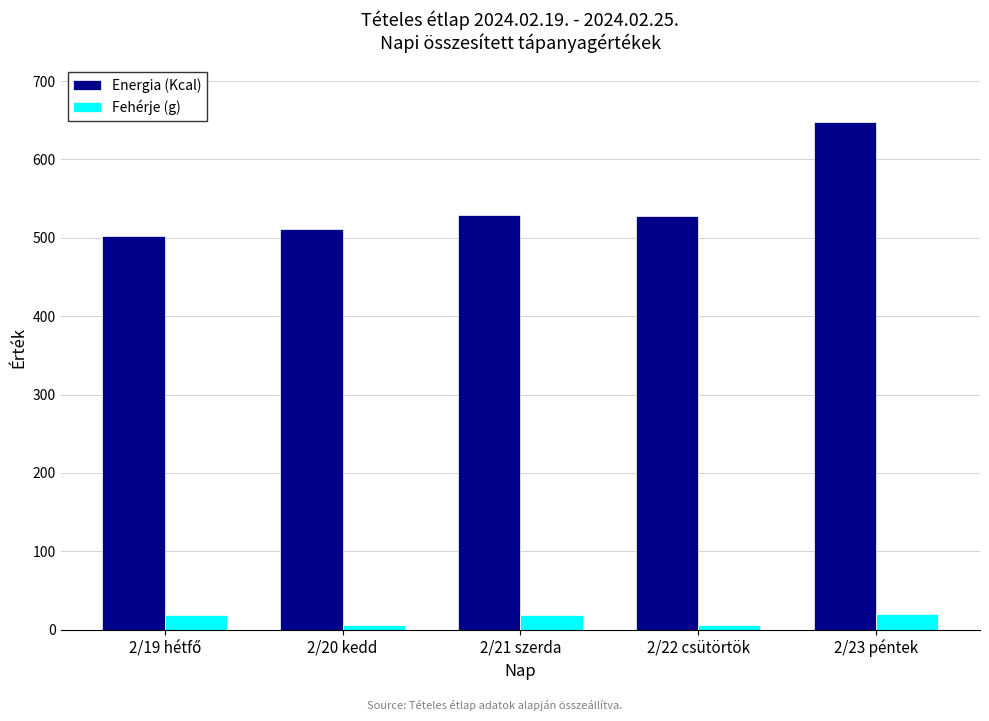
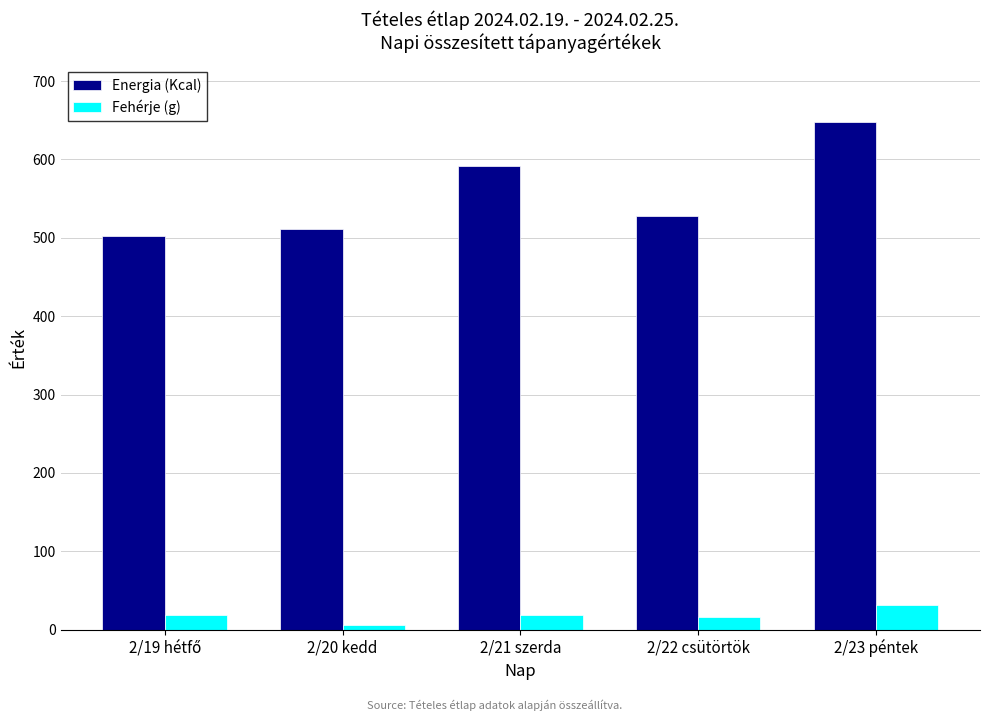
Energia (Kcal), 2/21 szerda: 530 -> 590
Fehérje (g), 2/22 csütörtök: 10 -> 20
Fehérje (g), 2/23 péntek: 20 -> 30
